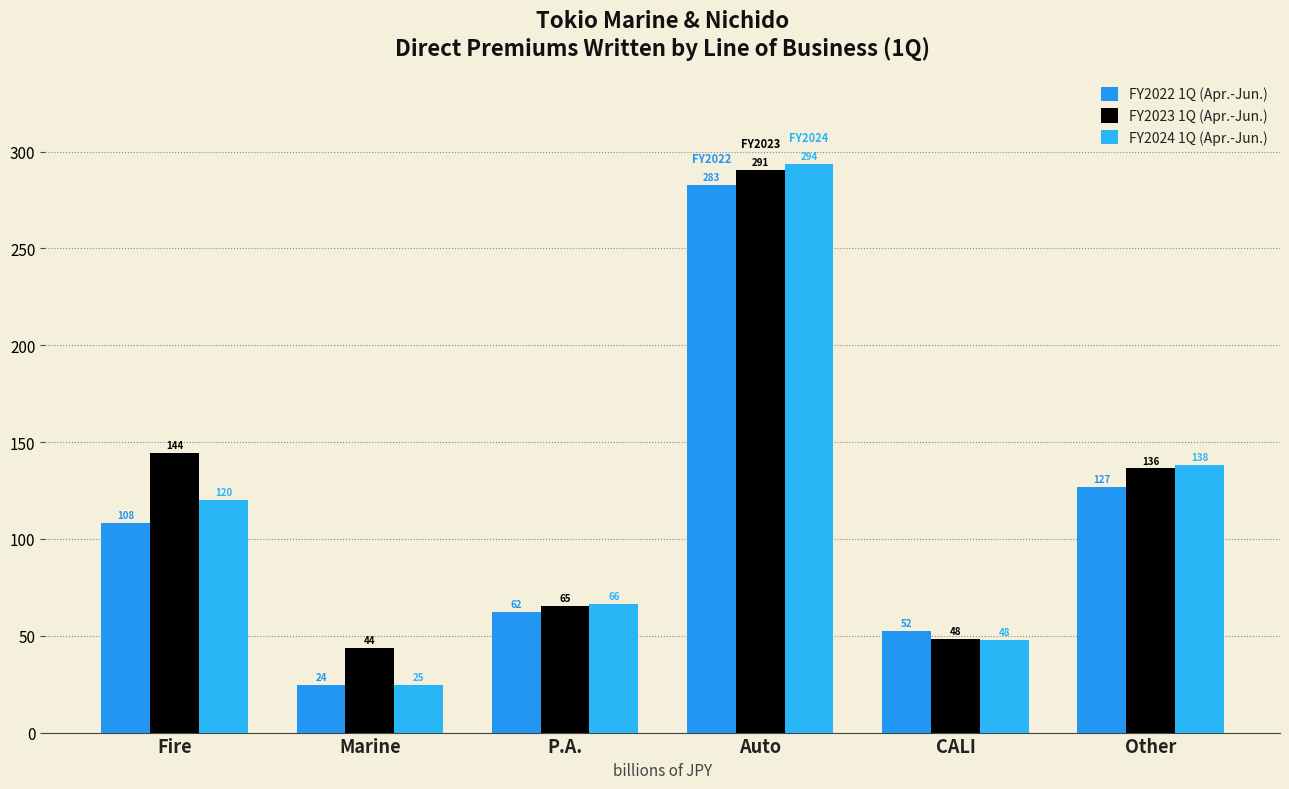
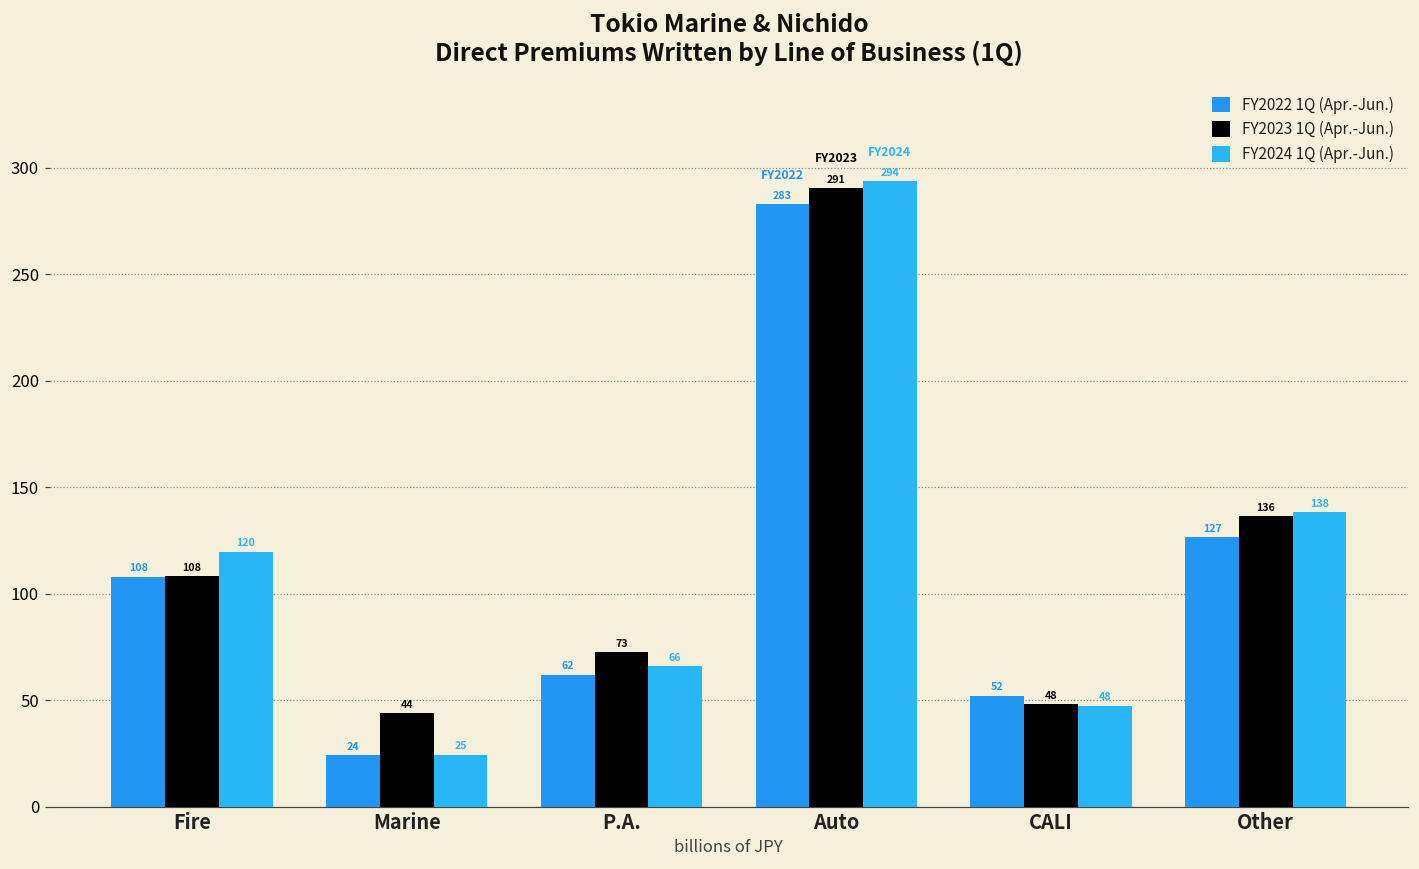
FY2023 1Q (Apr.-Jun.), Fire: 144 -> 108
FY2023 1Q (Apr.-Jun.), P.A.: 65 -> 73
